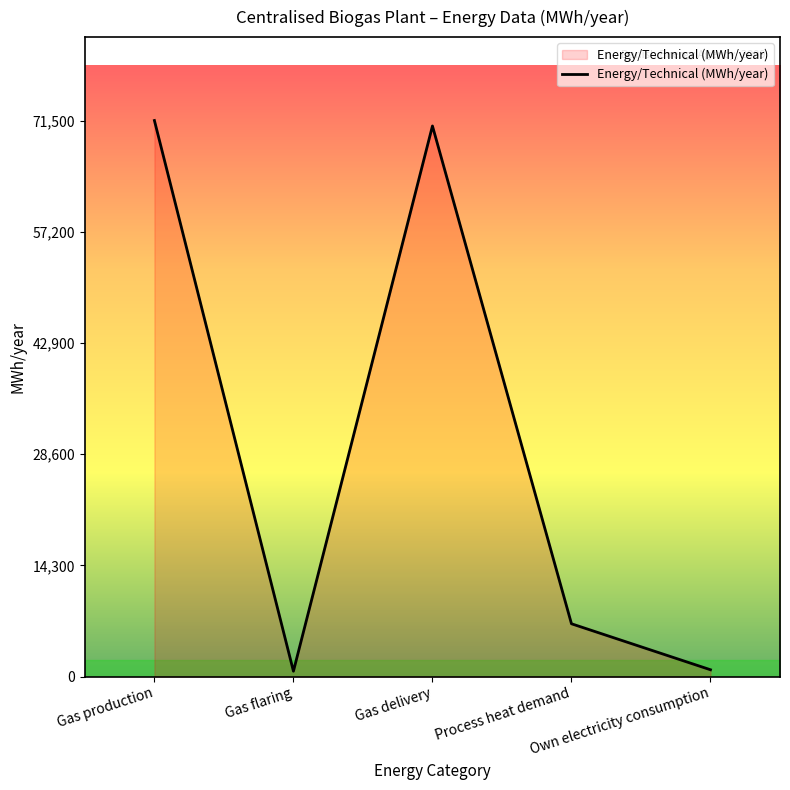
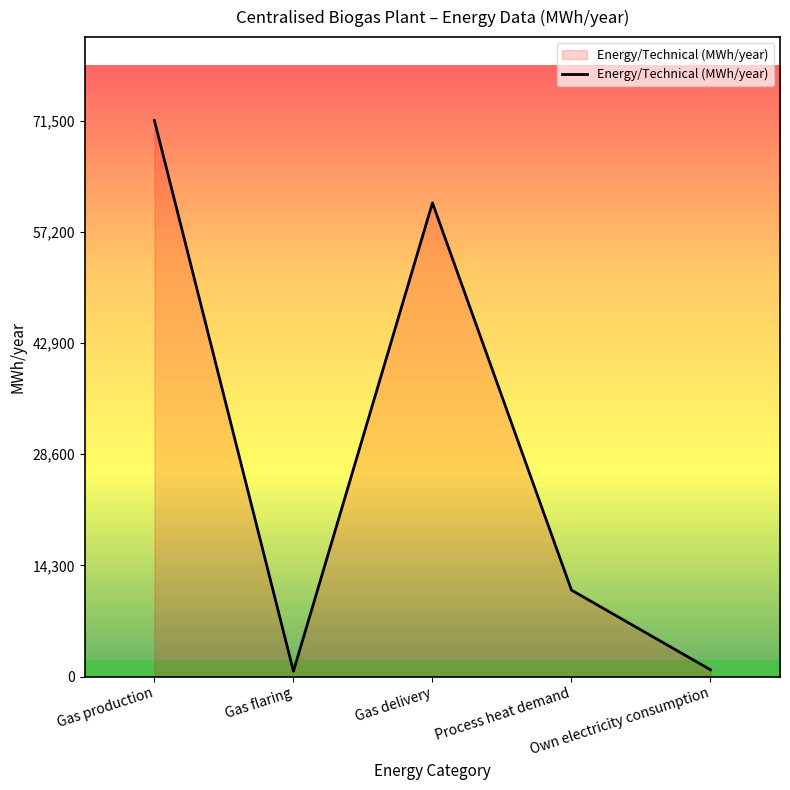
Gas delivery: 71,000 -> 61,000
Process heat demand: 7,000 -> 11,000
